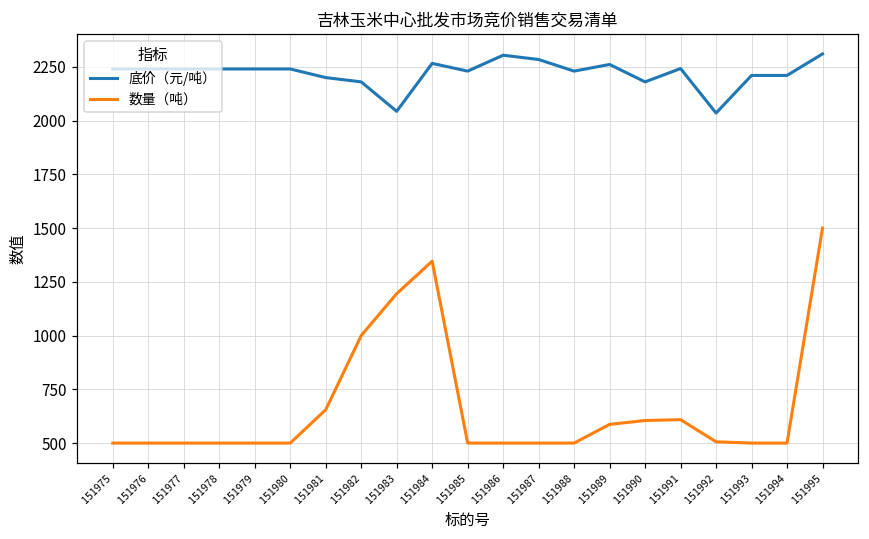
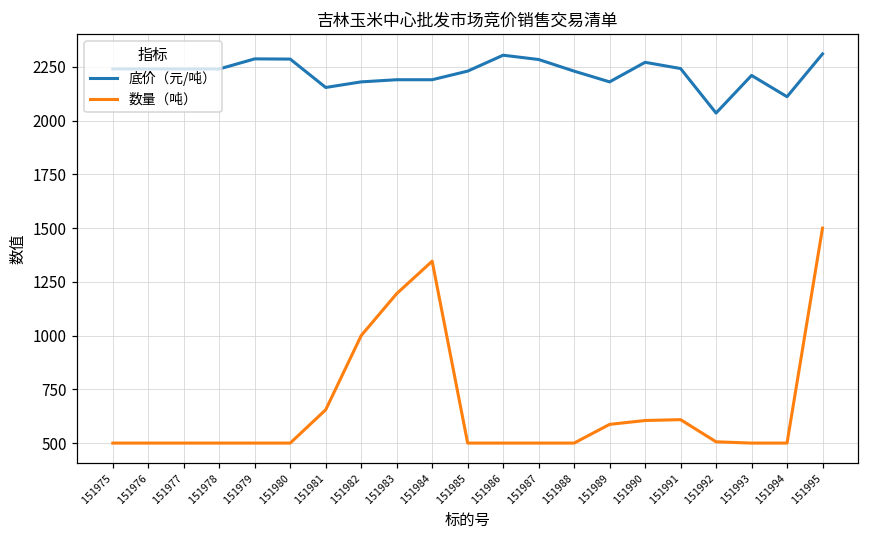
底价（元/吨）, 151979: 2240 -> 2290
底价（元/吨）, 151980: 2240 -> 2290
底价（元/吨）, 151981: 2200 -> 2150
底价（元/吨）, 151983: 2040 -> 2190
底价（元/吨）, 151984: 2270 -> 2190
底价（元/吨）, 151989: 2260 -> 2180
底价（元/吨）, 151990: 2180 -> 2270
底价（元/吨）, 151994: 2210 -> 2110
